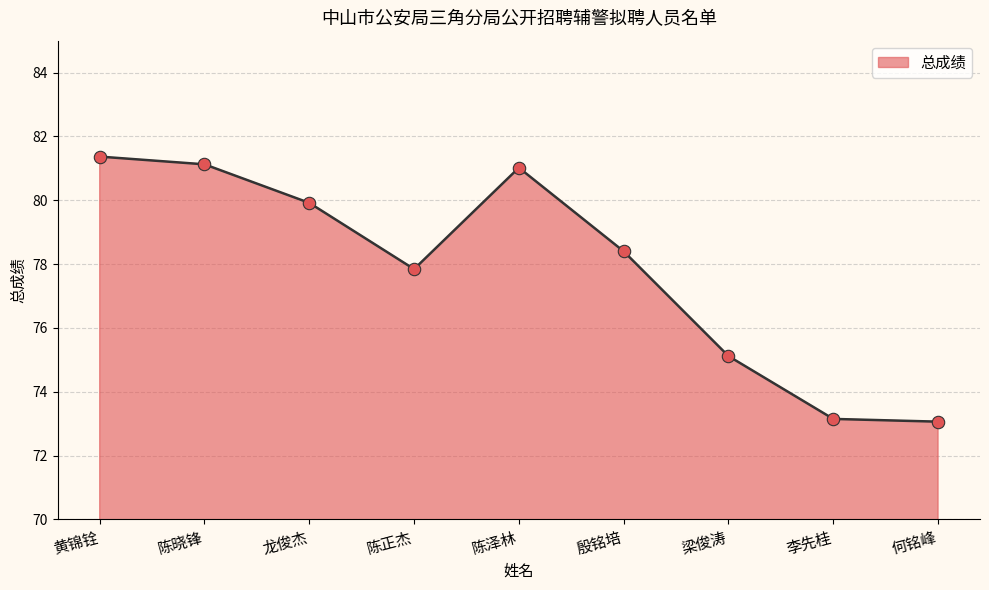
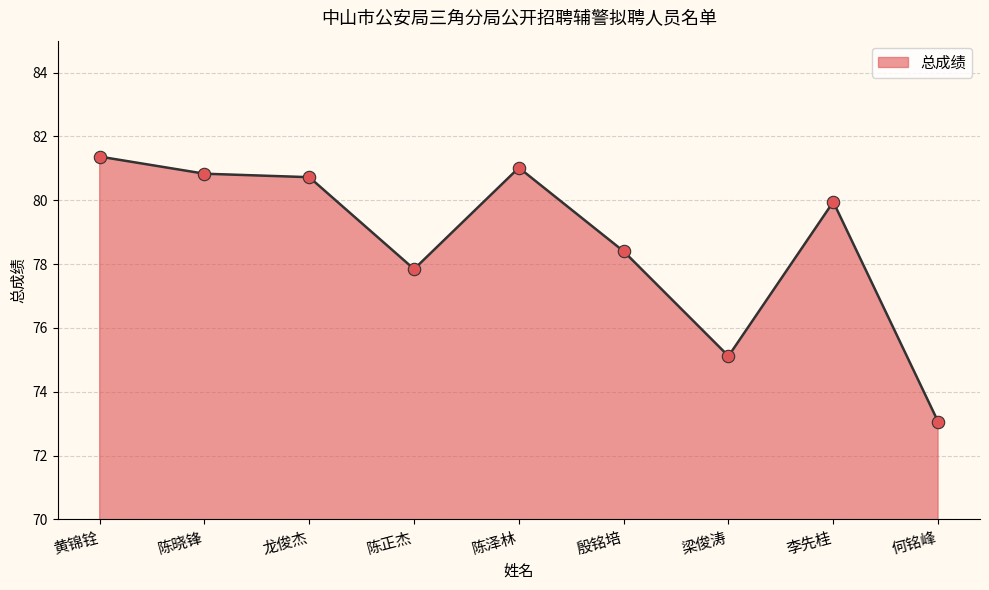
陈晓锋: 81.1 -> 80.8
龙俊杰: 79.9 -> 80.7
李先桂: 73.2 -> 80.0
